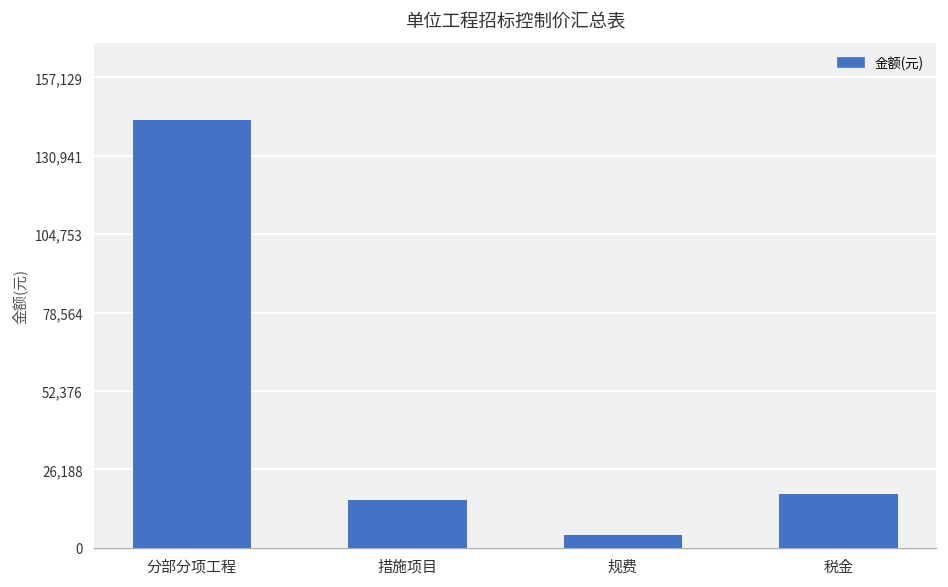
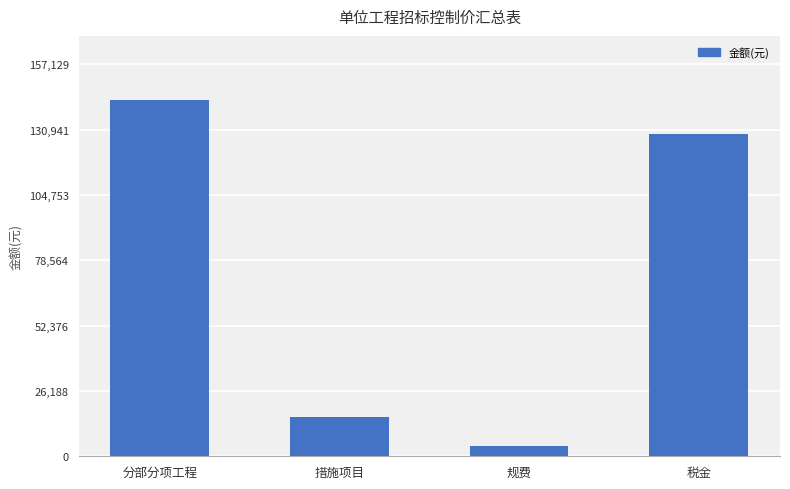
税金: 18,000 -> 129,000
